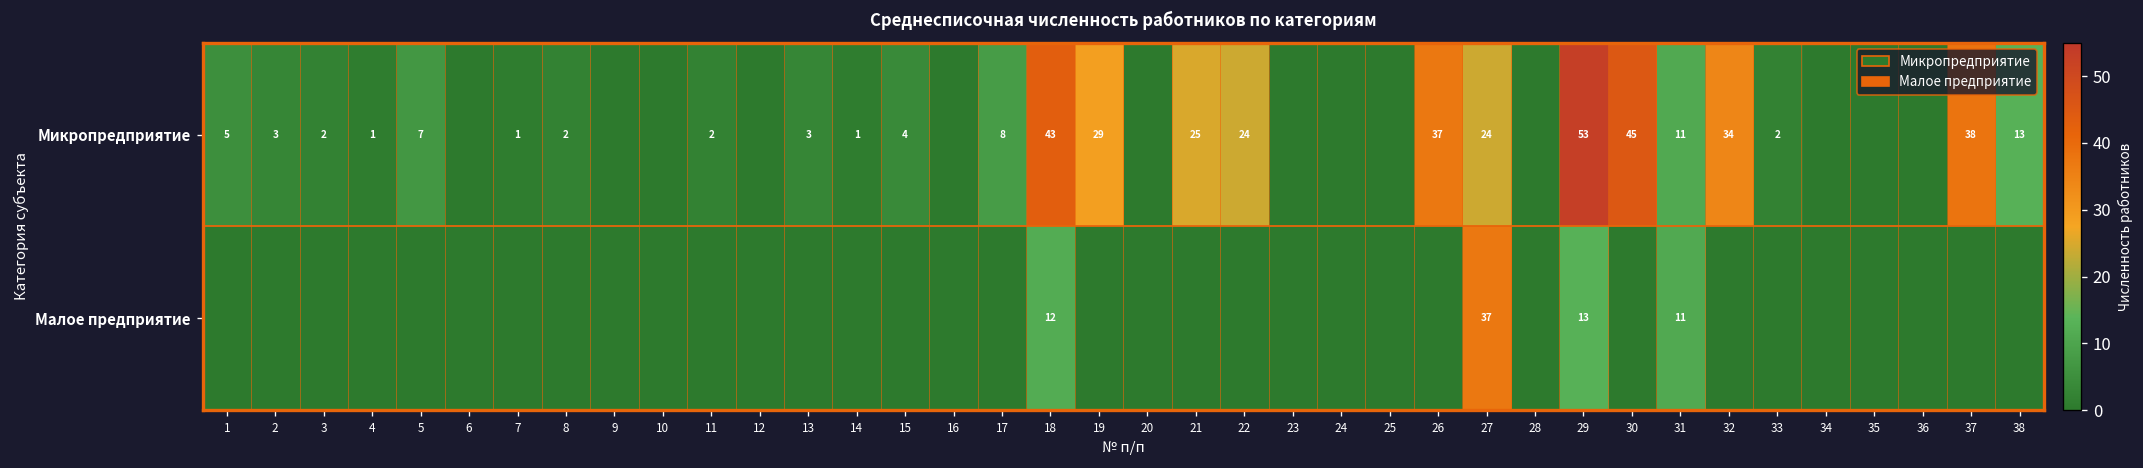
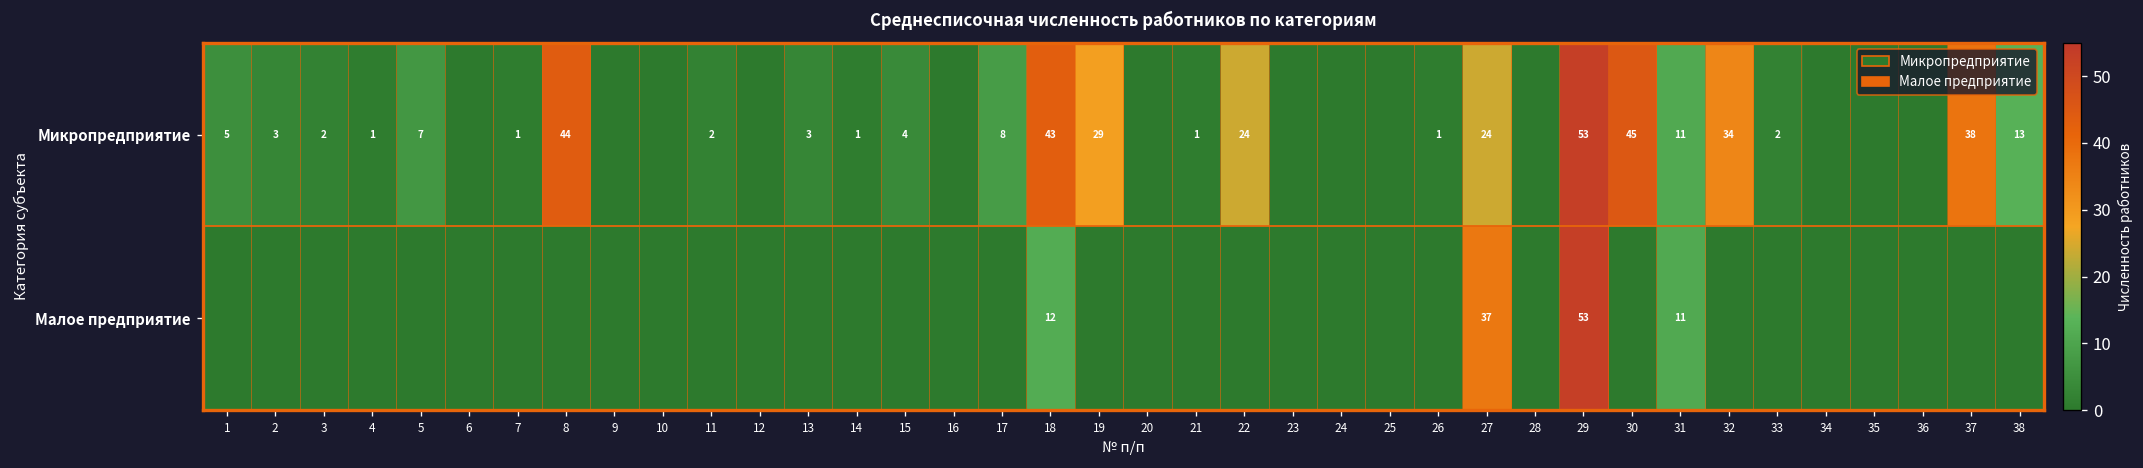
Микропредприятие, 8: 2 -> 44
Микропредприятие, 21: 25 -> 1
Микропредприятие, 26: 37 -> 1
Малое предприятие, 29: 13 -> 53
